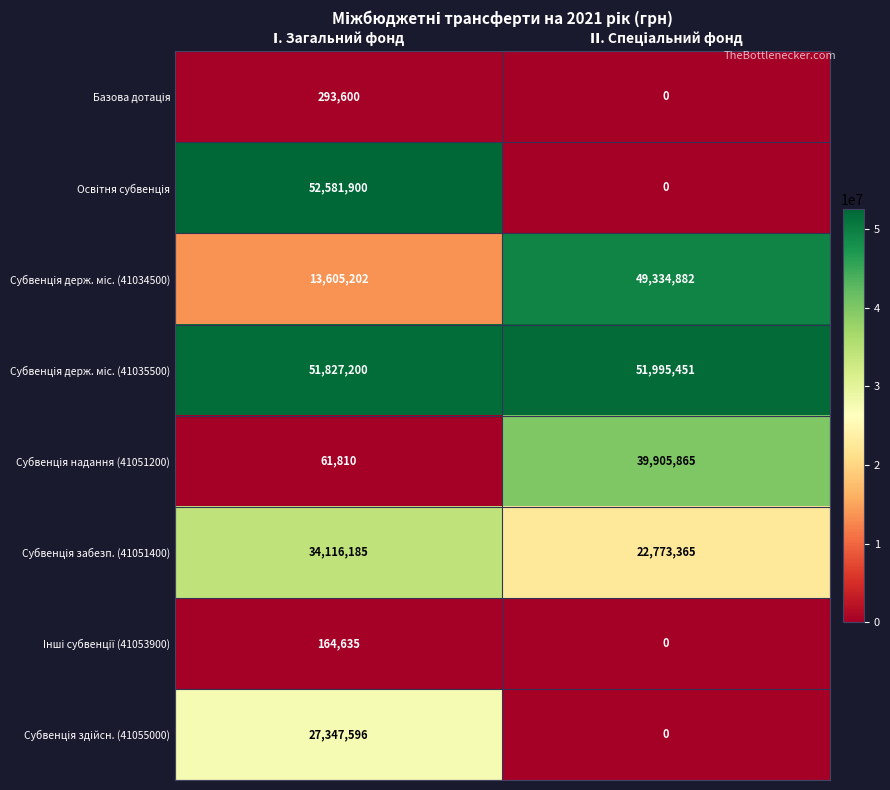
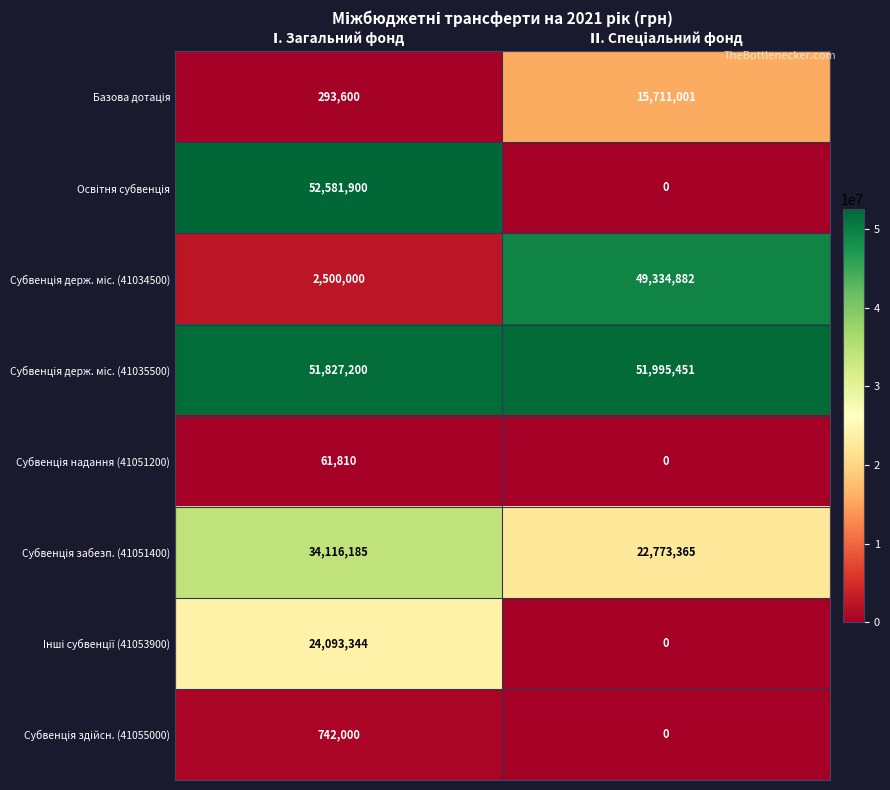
Базова дотація, ІІ. Спеціальний фонд: 0 -> 15,711,001
Субвенція держ. міс. (41034500), І. Загальний фонд: 13,605,202 -> 2,500,000
Субвенція надання (41051200), ІІ. Спеціальний фонд: 39,905,865 -> 0
Інші субвенції (41053900), І. Загальний фонд: 164,635 -> 24,093,344
Субвенція здійсн. (41055000), І. Загальний фонд: 27,347,596 -> 742,000
